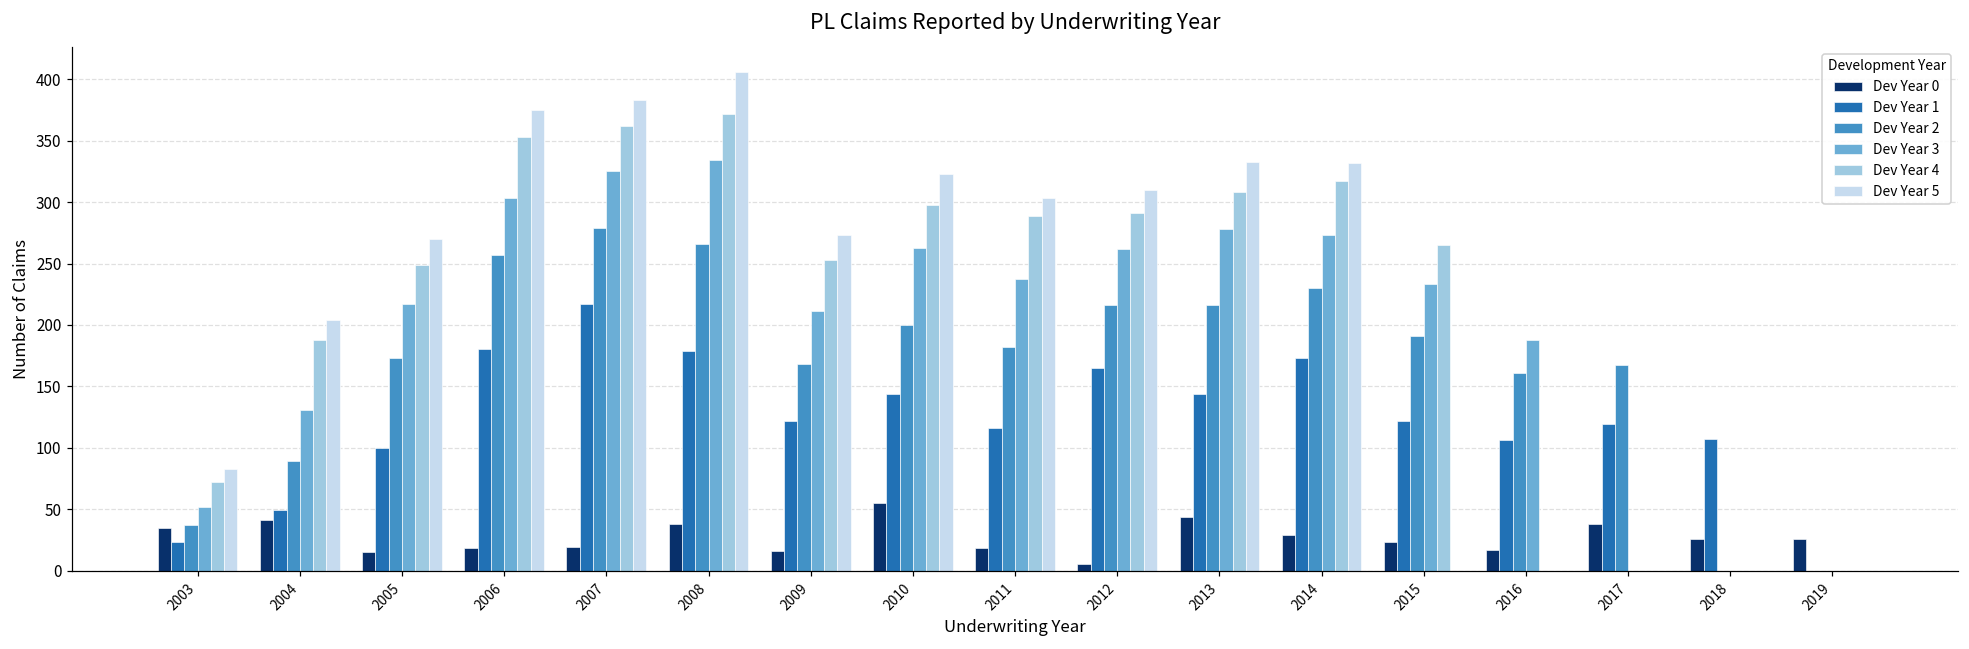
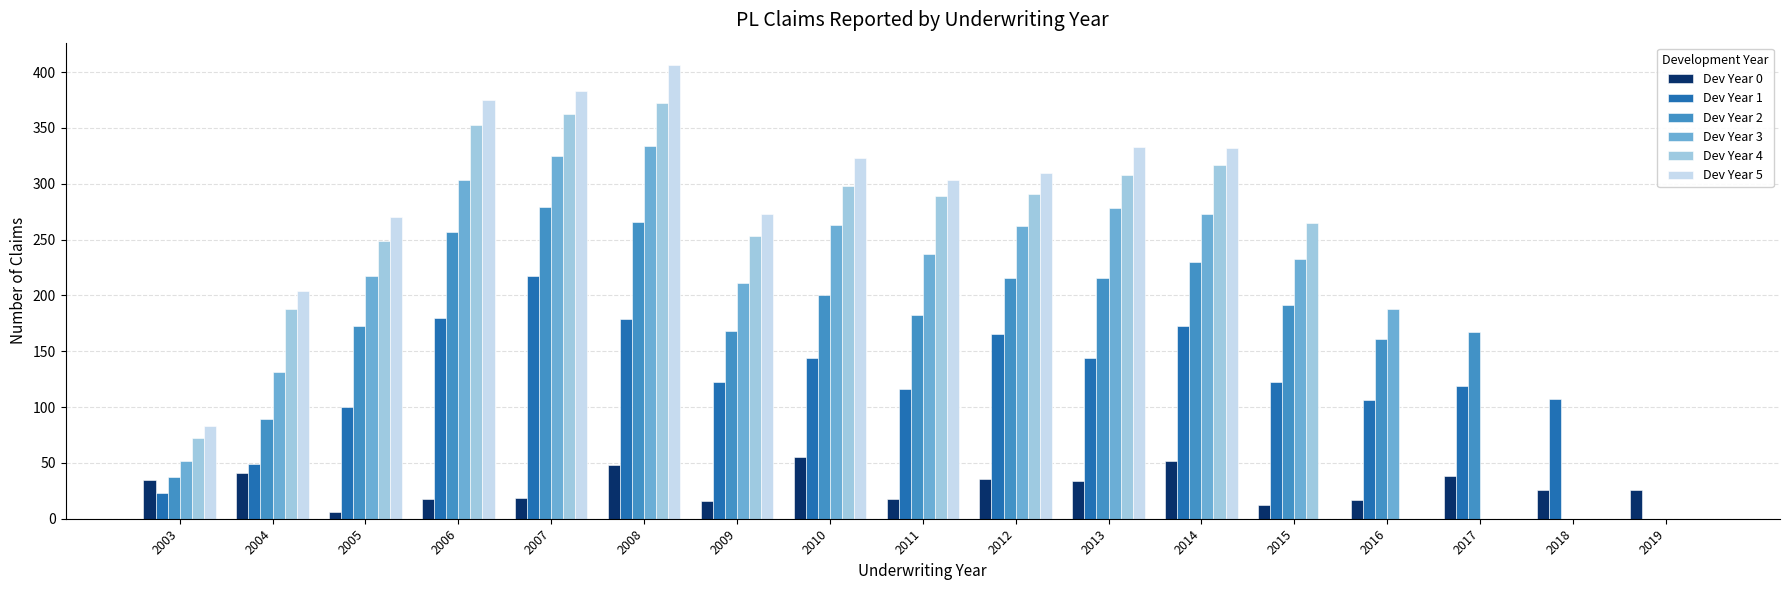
Dev Year 0, 2005: 15 -> 6
Dev Year 0, 2008: 38 -> 48
Dev Year 0, 2012: 5 -> 36
Dev Year 0, 2013: 44 -> 34
Dev Year 0, 2014: 29 -> 52
Dev Year 0, 2015: 23 -> 12
